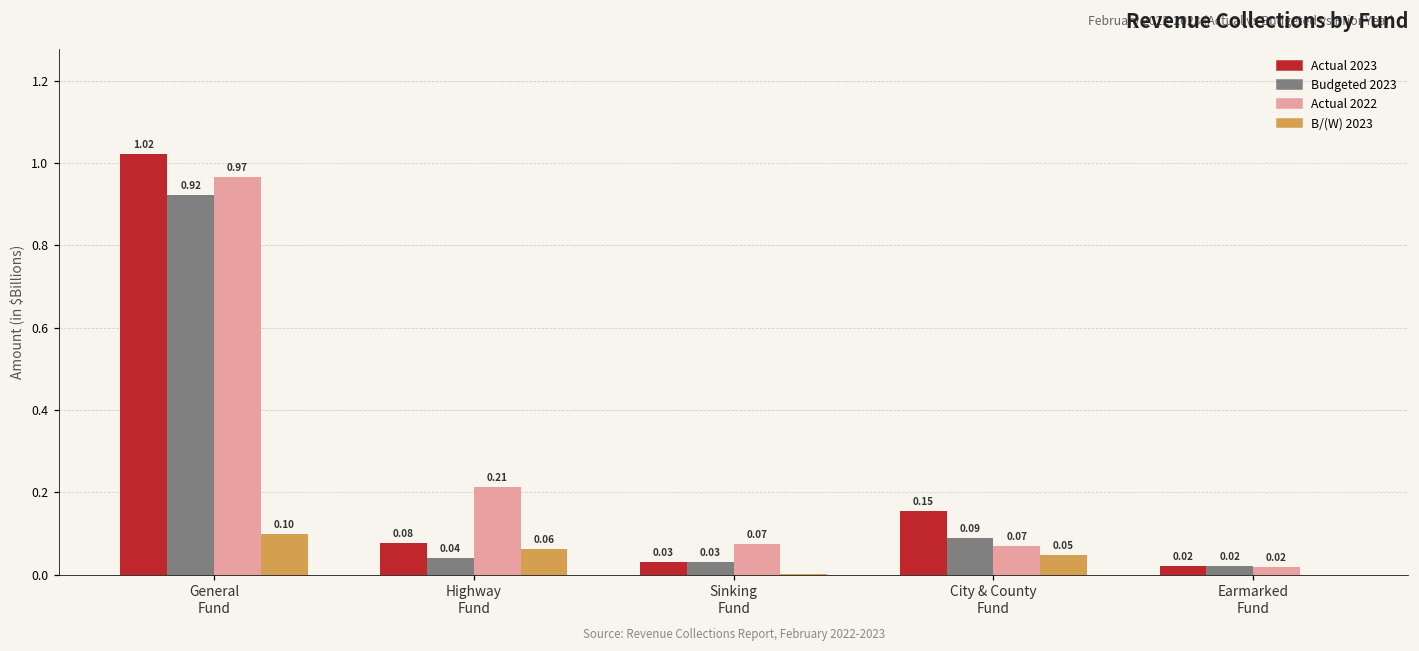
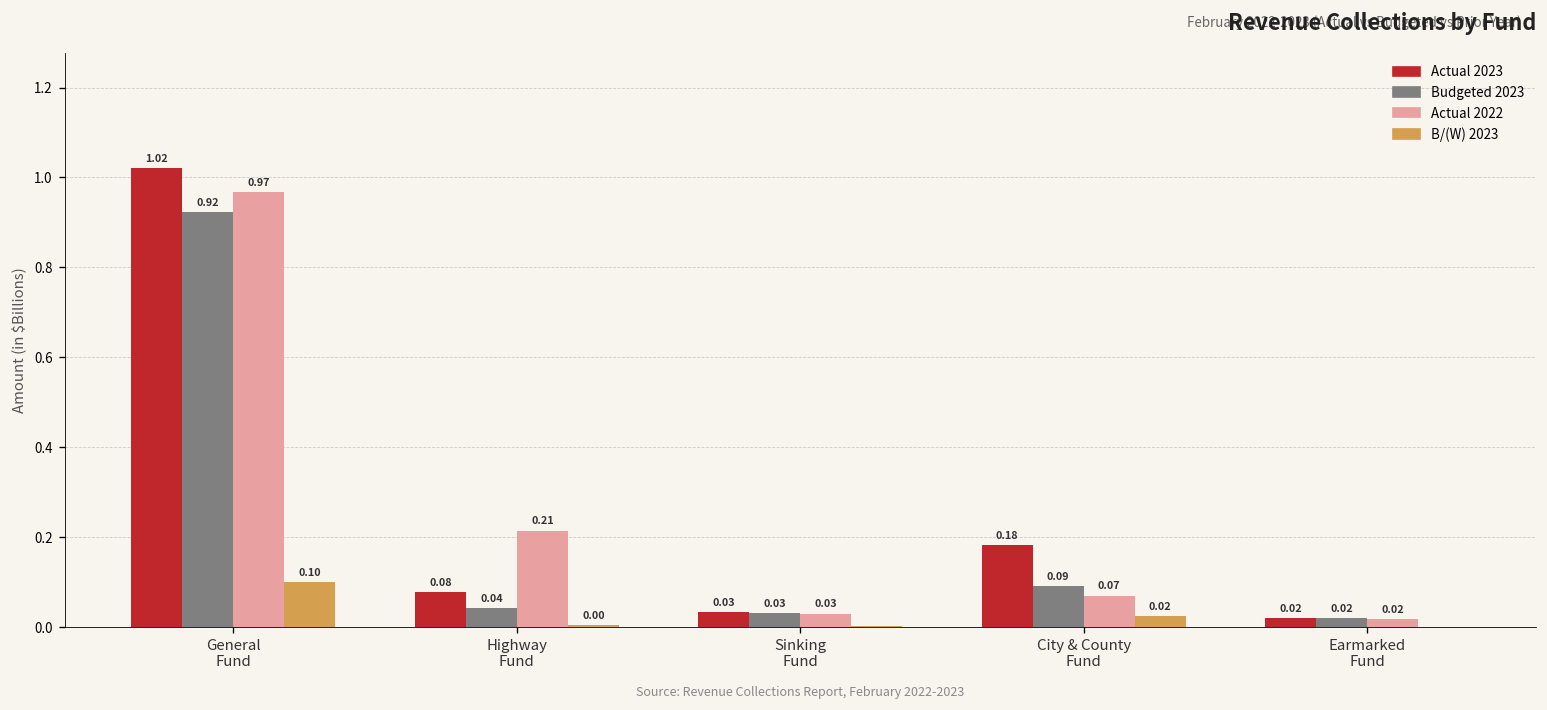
B/(W) 2023, Highway Fund: 0.06 -> 0.00
Actual 2022, Sinking Fund: 0.07 -> 0.03
Actual 2023, City & County Fund: 0.15 -> 0.18
B/(W) 2023, City & County Fund: 0.05 -> 0.02
